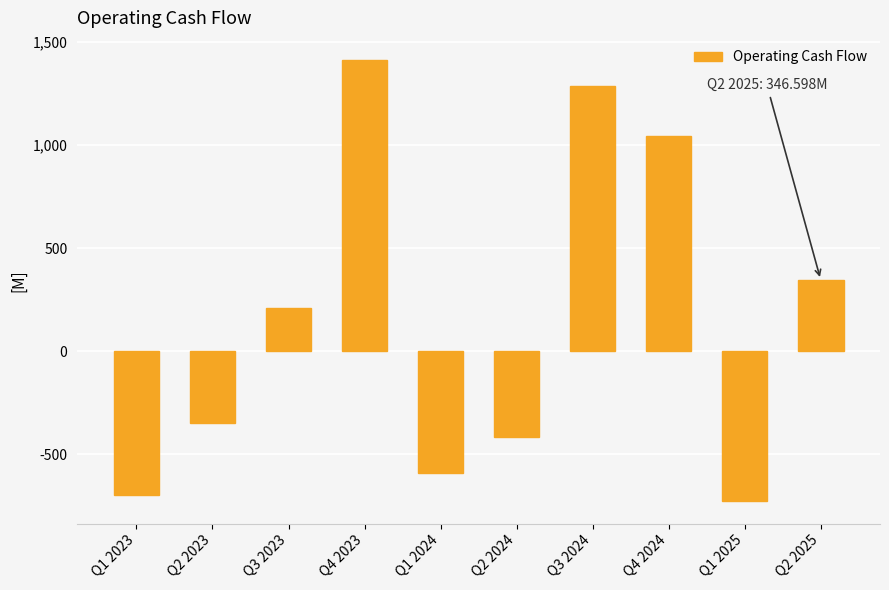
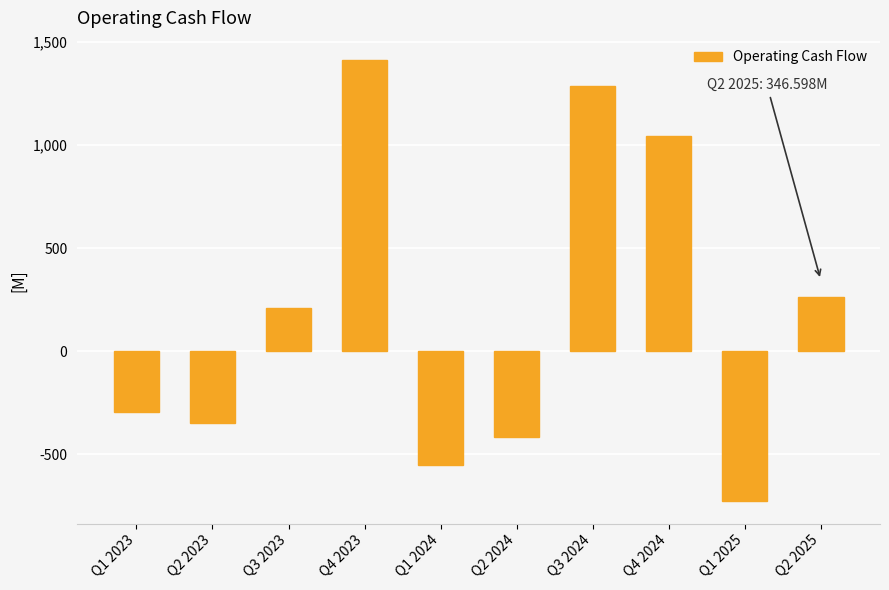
Q1 2023: -700 -> -300
Q1 2024: -590 -> -550
Q2 2025: 350 -> 260
